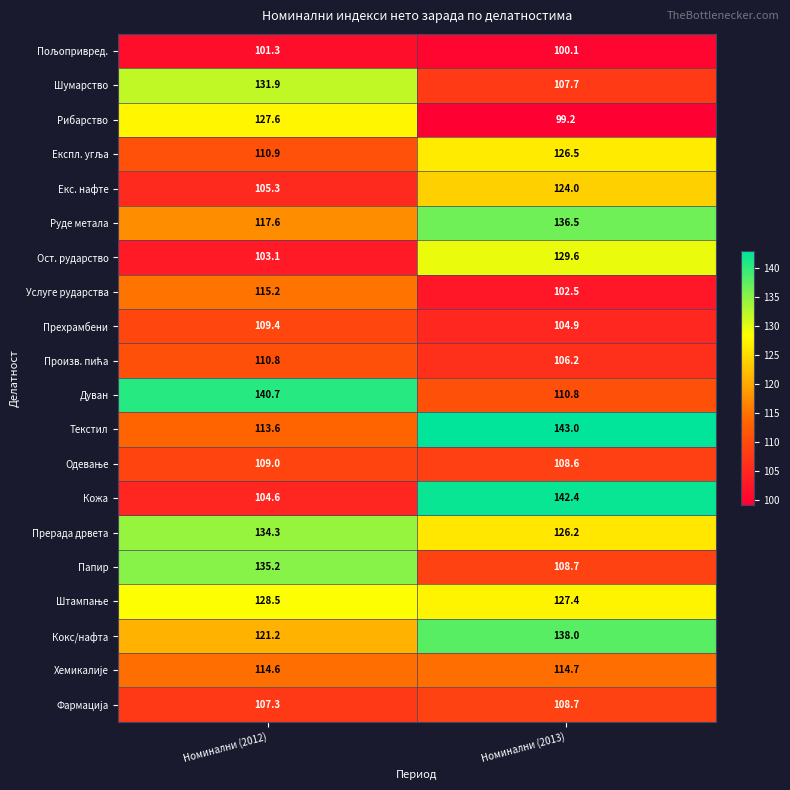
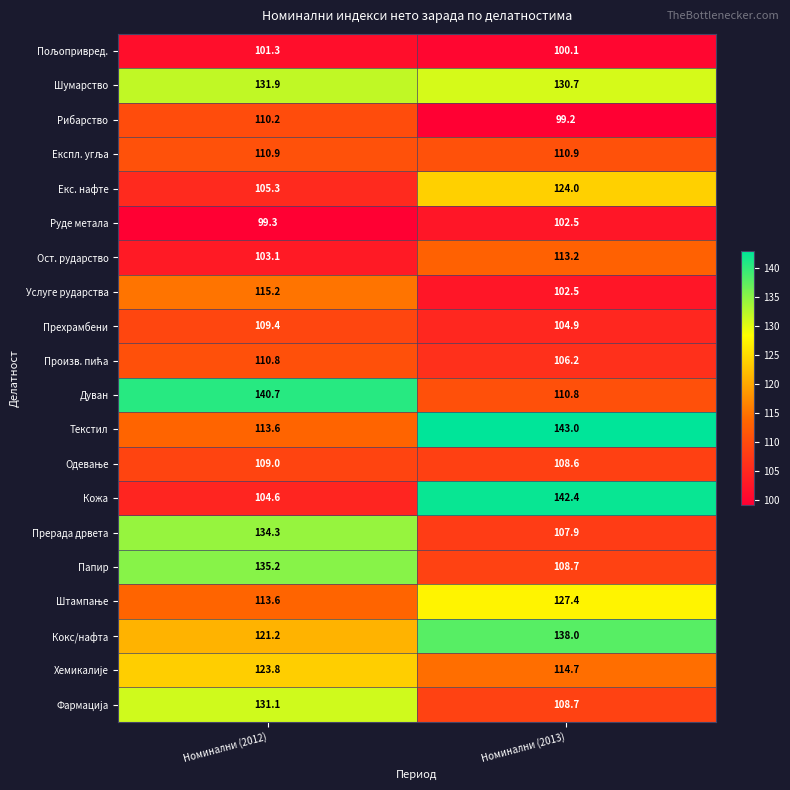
Шумарство, Номинални (2013): 107.7 -> 130.7
Рибарство, Номинални (2012): 127.6 -> 110.2
Експл. угља, Номинални (2013): 126.5 -> 110.9
Руде метала, Номинални (2012): 117.6 -> 99.3
Руде метала, Номинални (2013): 136.5 -> 102.5
Ост. рударство, Номинални (2013): 129.6 -> 113.2
Прерада дрвета, Номинални (2013): 126.2 -> 107.9
Штампање, Номинални (2012): 128.5 -> 113.6
Хемикалије, Номинални (2012): 114.6 -> 123.8
Фармација, Номинални (2012): 107.3 -> 131.1
